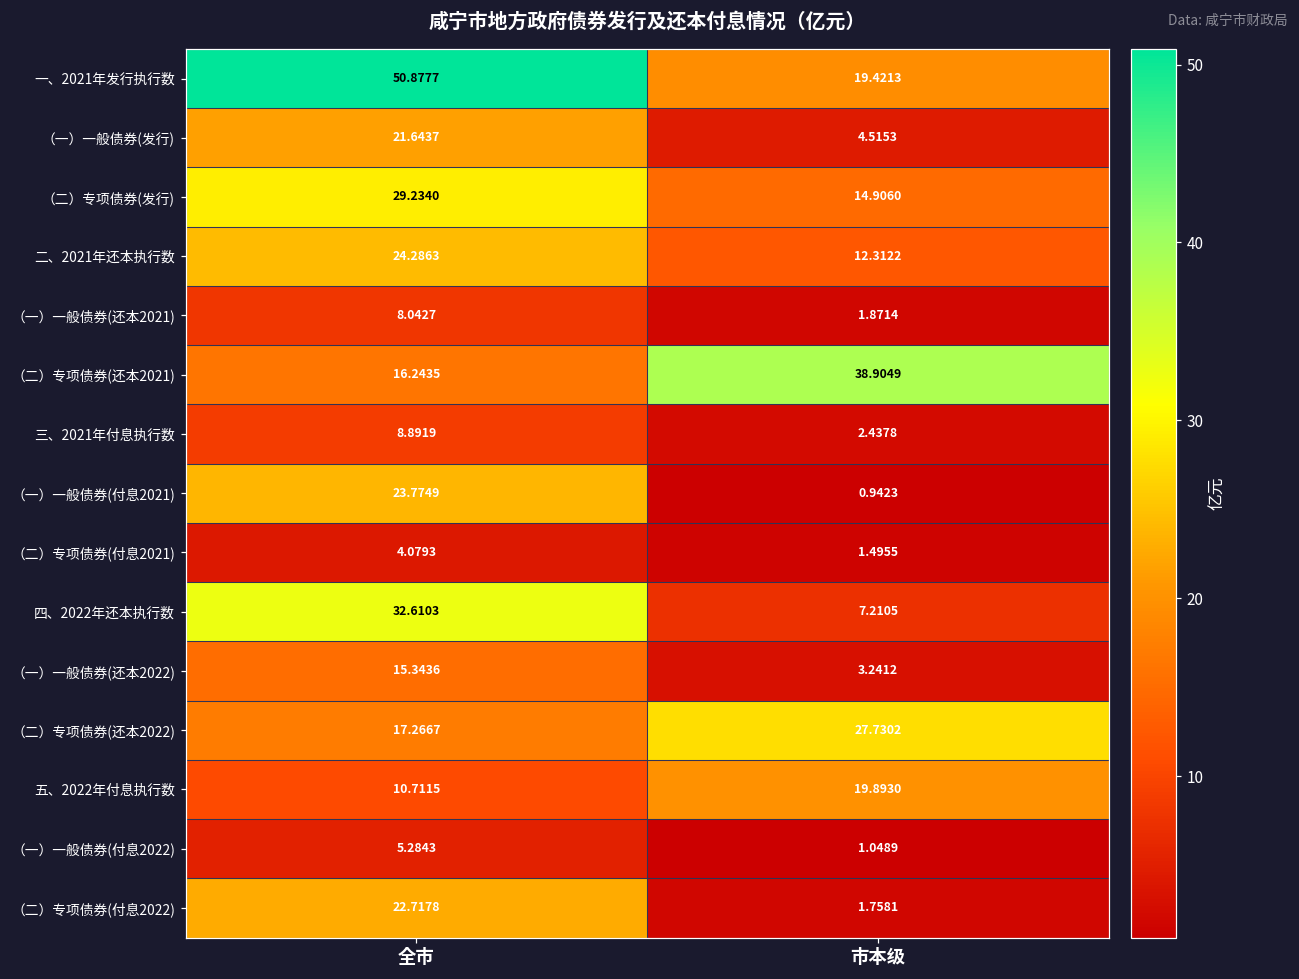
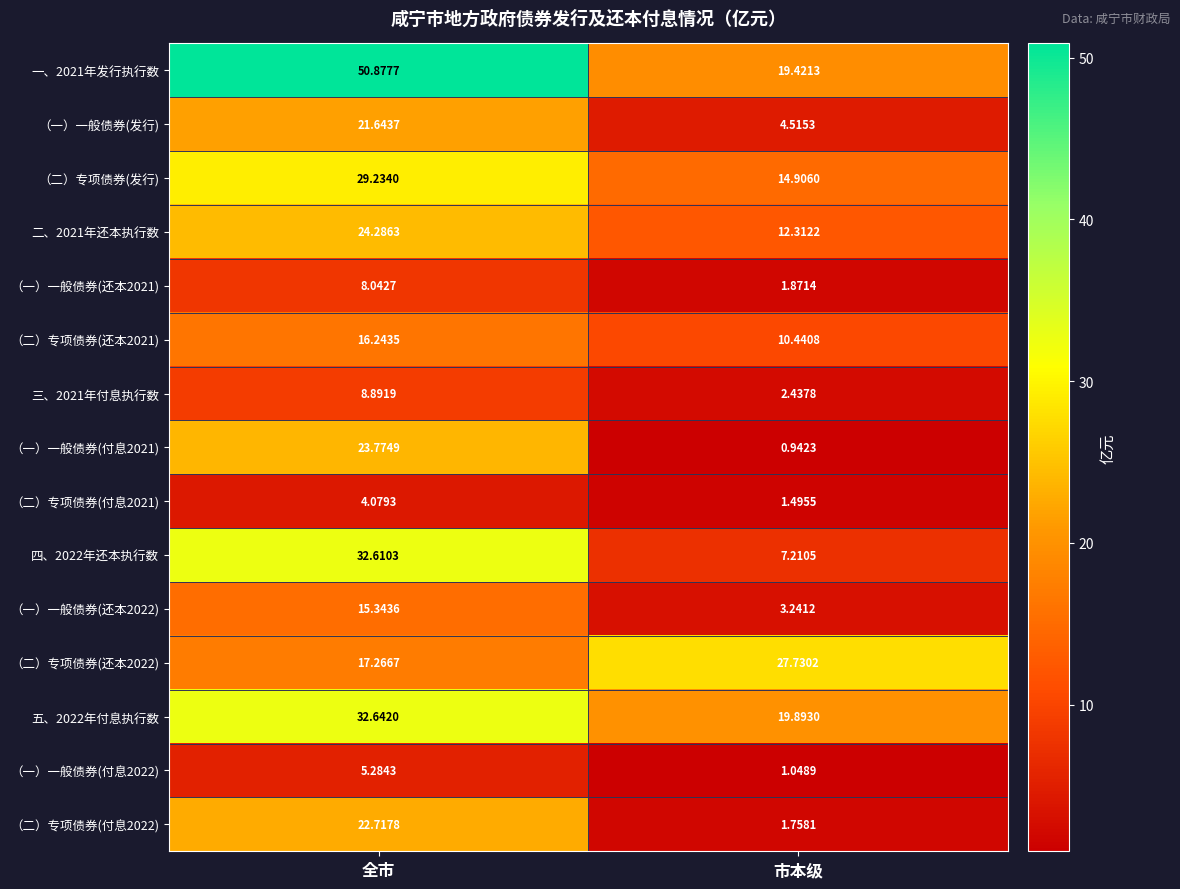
（二）专项债券(还本2021), 市本级: 38.9049 -> 10.4408
五、2022年付息执行数, 全市: 10.7115 -> 32.6420
